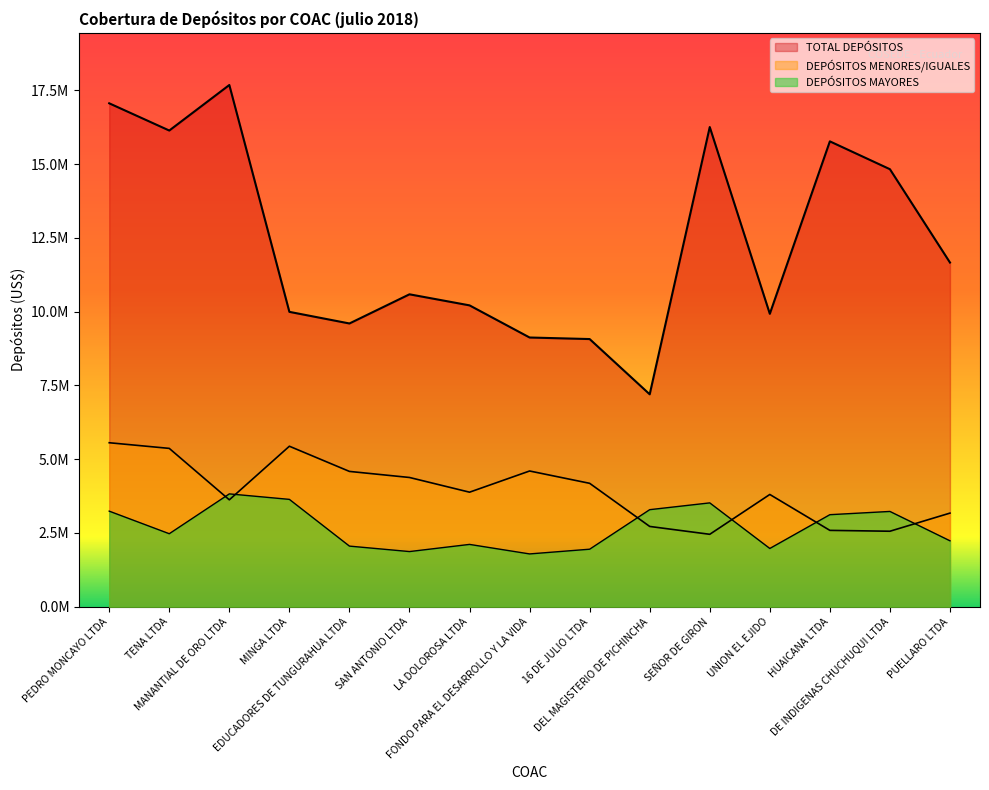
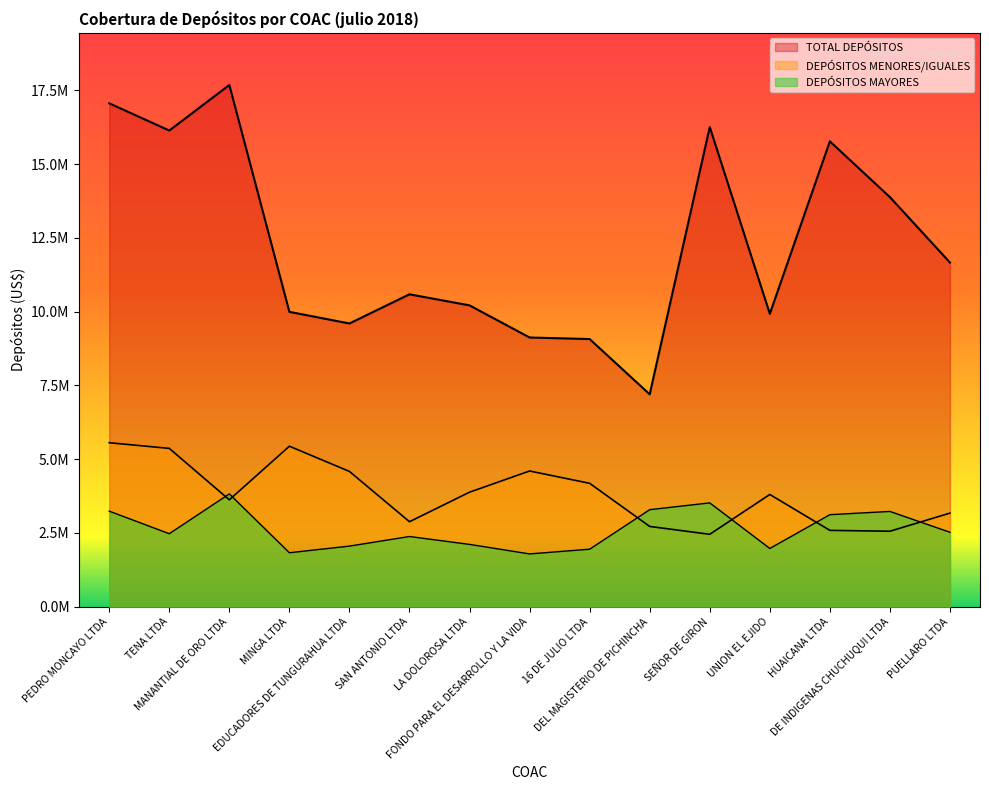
DEPÓSITOS MAYORES, MINGA LTDA: 3600000 -> 1800000
DEPÓSITOS MENORES/IGUALES, SAN ANTONIO LTDA: 4400000 -> 2900000
DEPÓSITOS MAYORES, SAN ANTONIO LTDA: 1900000 -> 2400000
TOTAL DEPÓSITOS, DE INDIGENAS CHUCHUQUI LTDA: 14800000 -> 13900000
DEPÓSITOS MAYORES, PUELLARO LTDA: 2200000 -> 2500000
